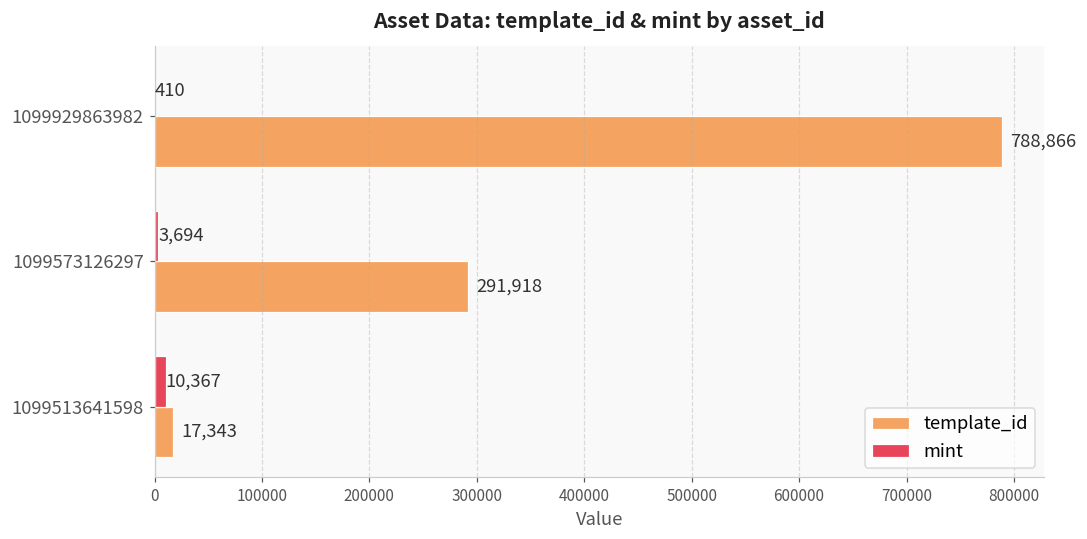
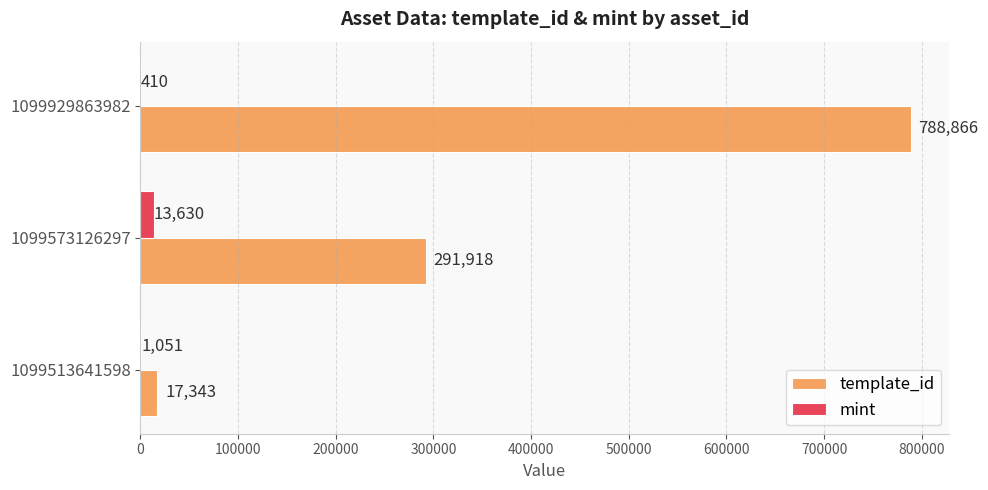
mint, 1099573126297: 3,694 -> 13,630
mint, 1099513641598: 10,367 -> 1,051
